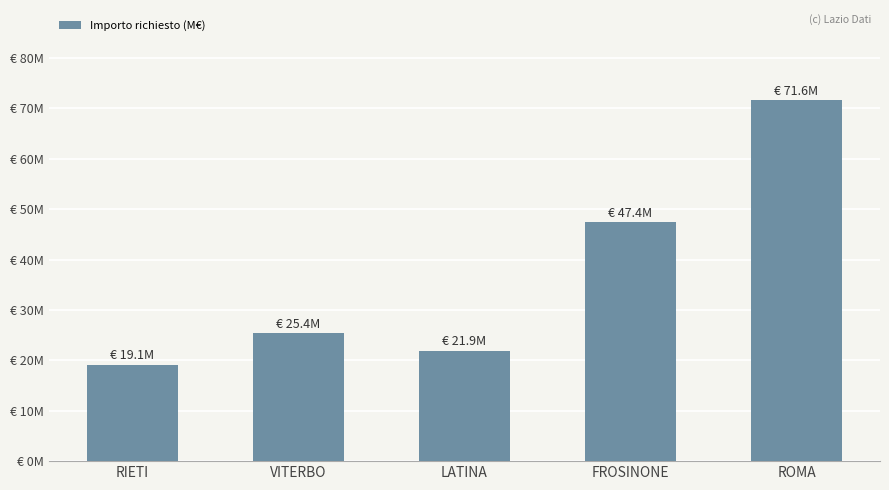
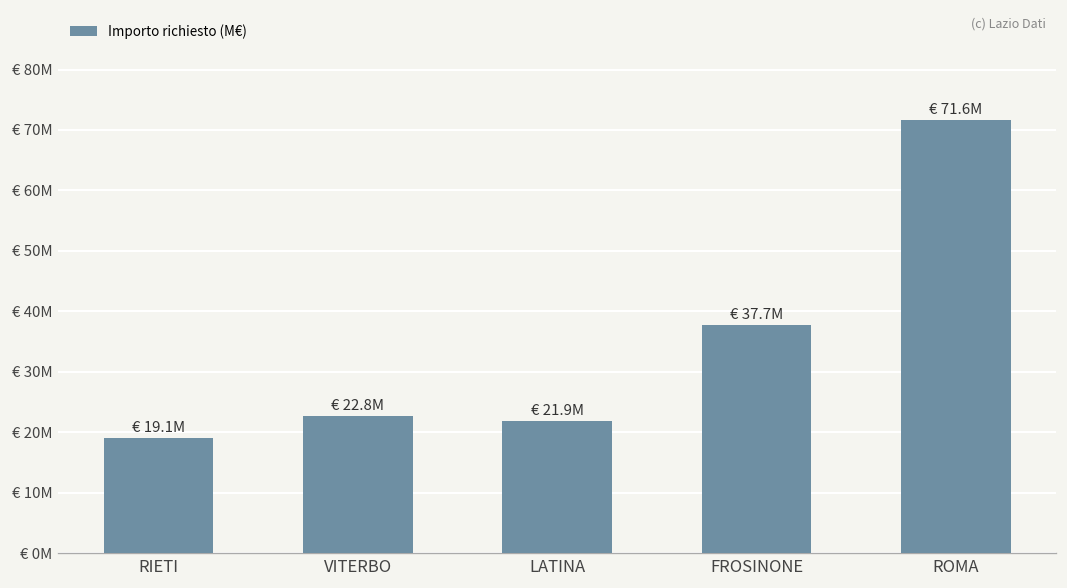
VITERBO: 25.4M -> 22.8M
FROSINONE: 47.4M -> 37.7M
